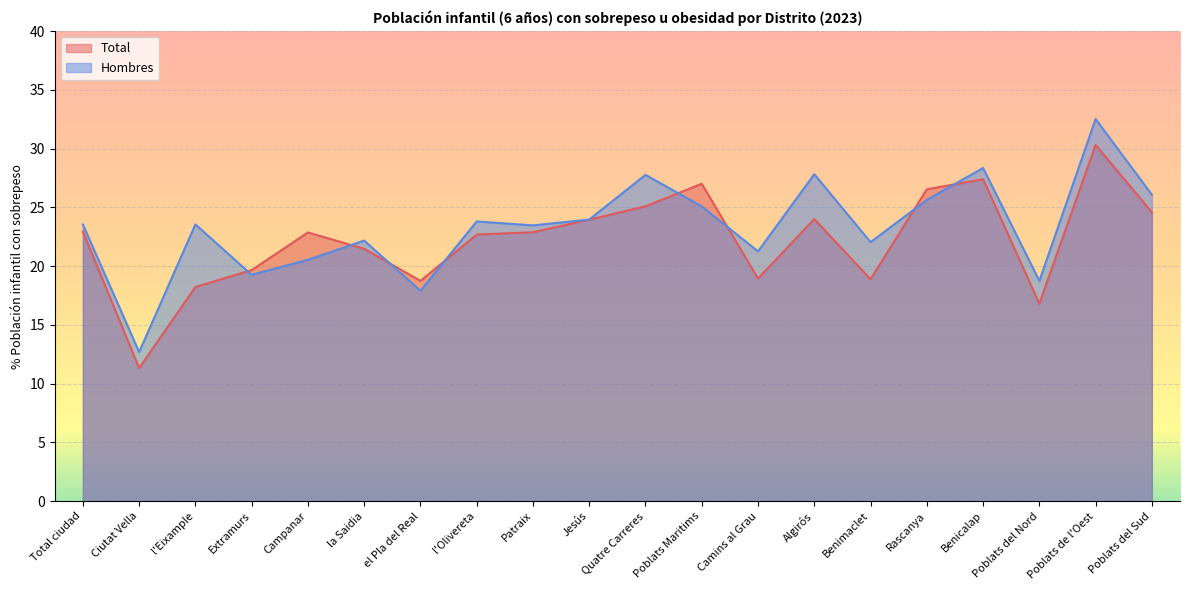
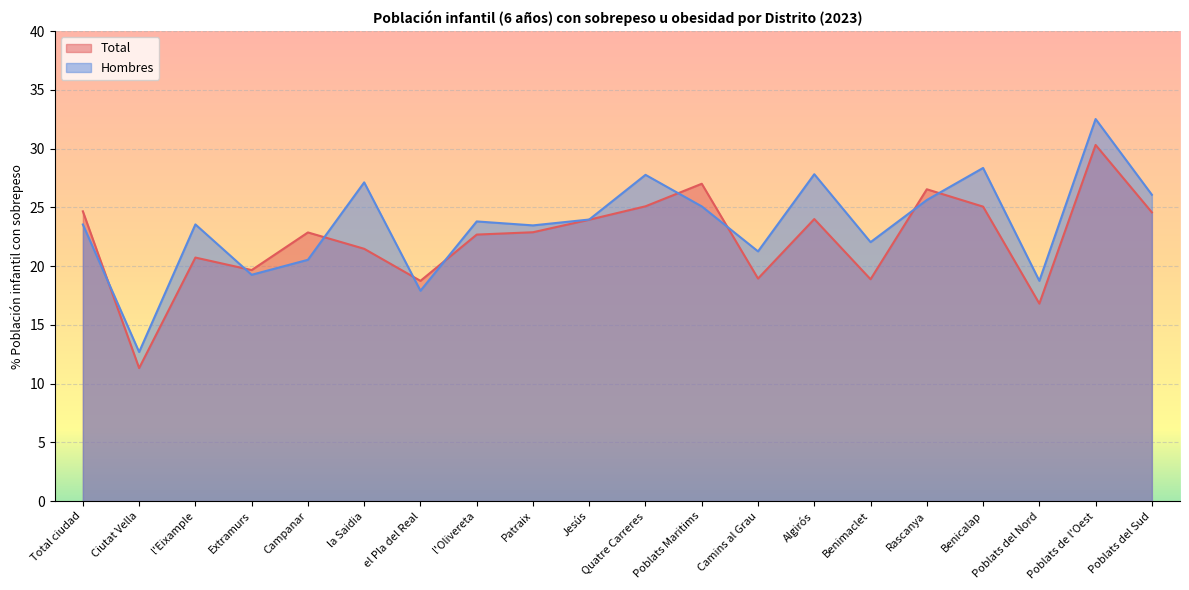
Total, Total ciudad: 22.9 -> 24.7
Total, l'Eixample: 18.2 -> 20.7
Hombres, la Saidia: 22.2 -> 27.1
Total, Benicalap: 27.4 -> 25.1
